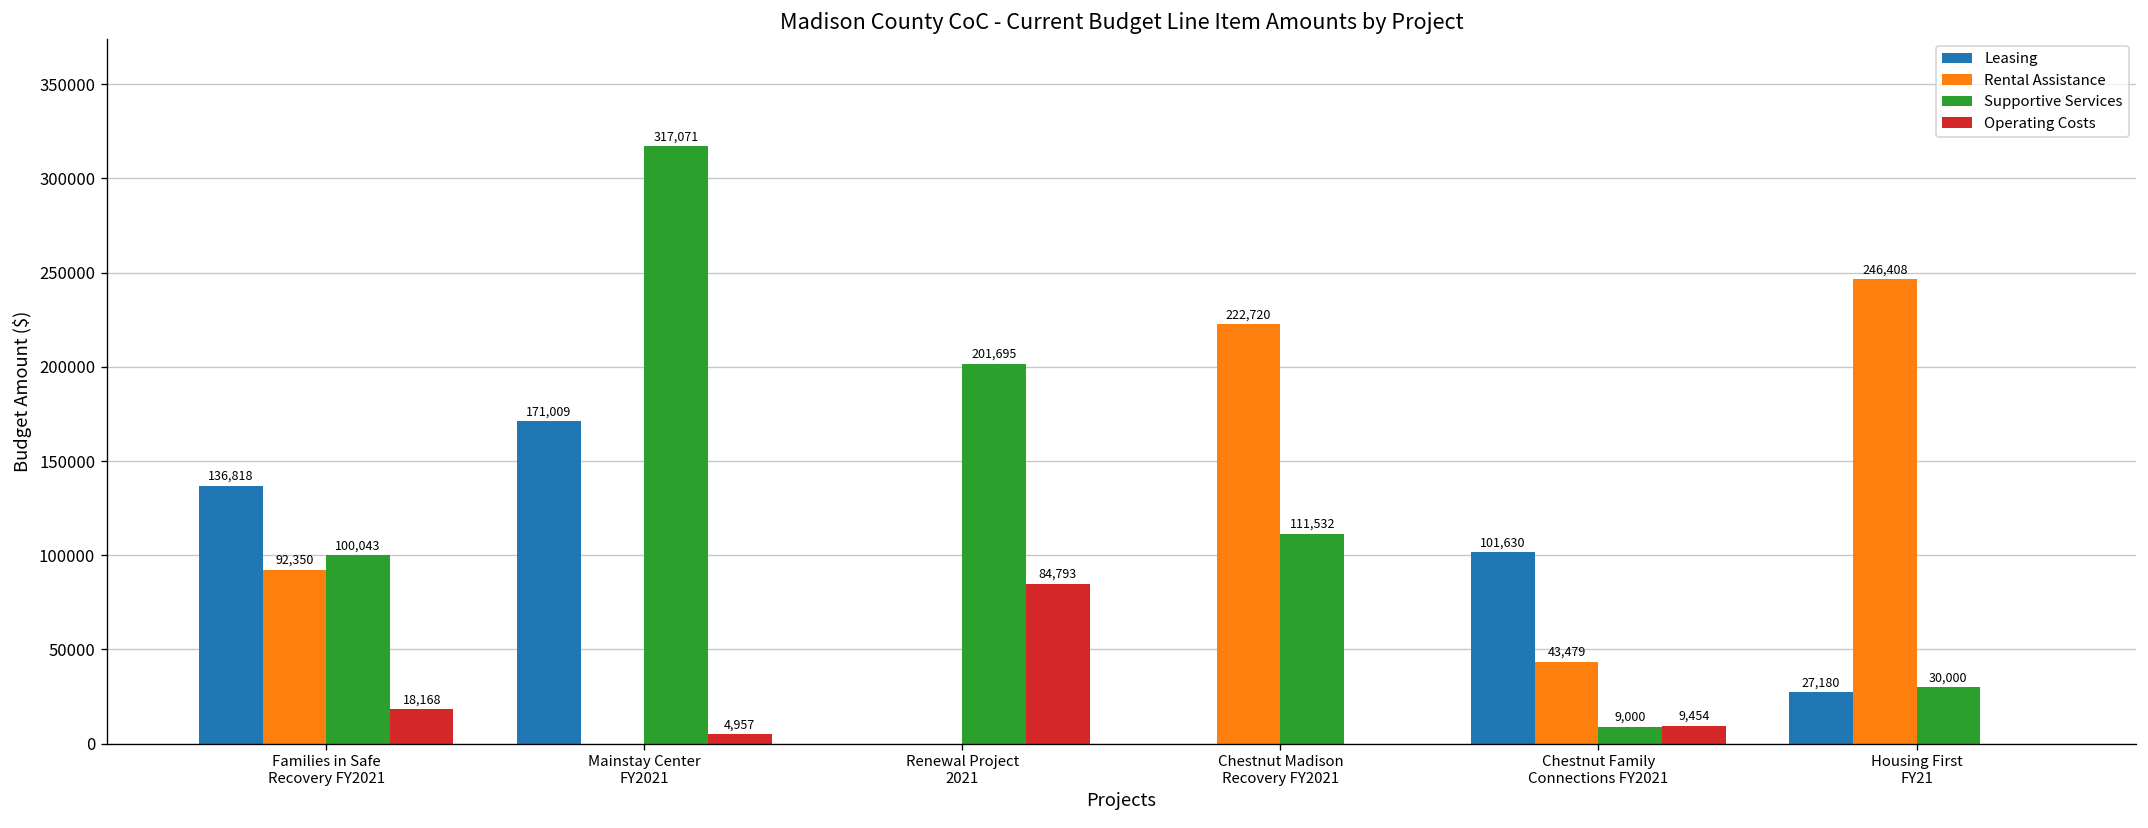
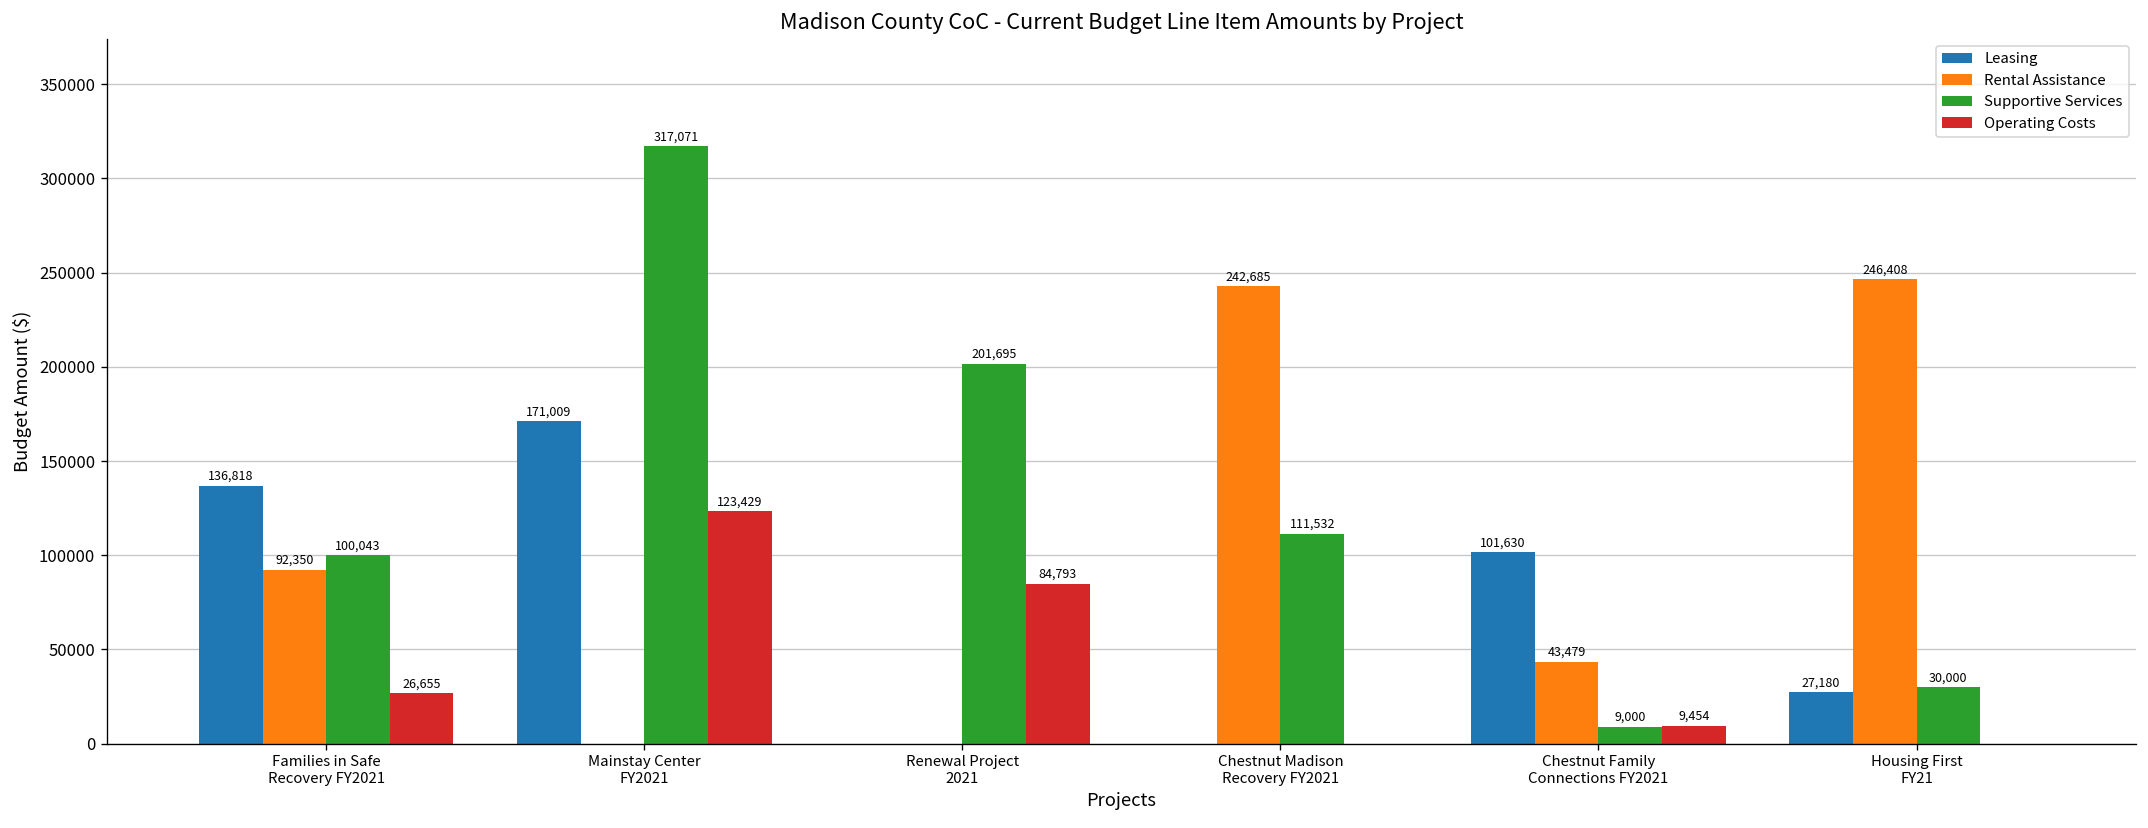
Operating Costs, Families in Safe Recovery FY2021: 18,168 -> 26,655
Operating Costs, Mainstay Center FY2021: 4,957 -> 123,429
Rental Assistance, Chestnut Madison Recovery FY2021: 222,720 -> 242,685
